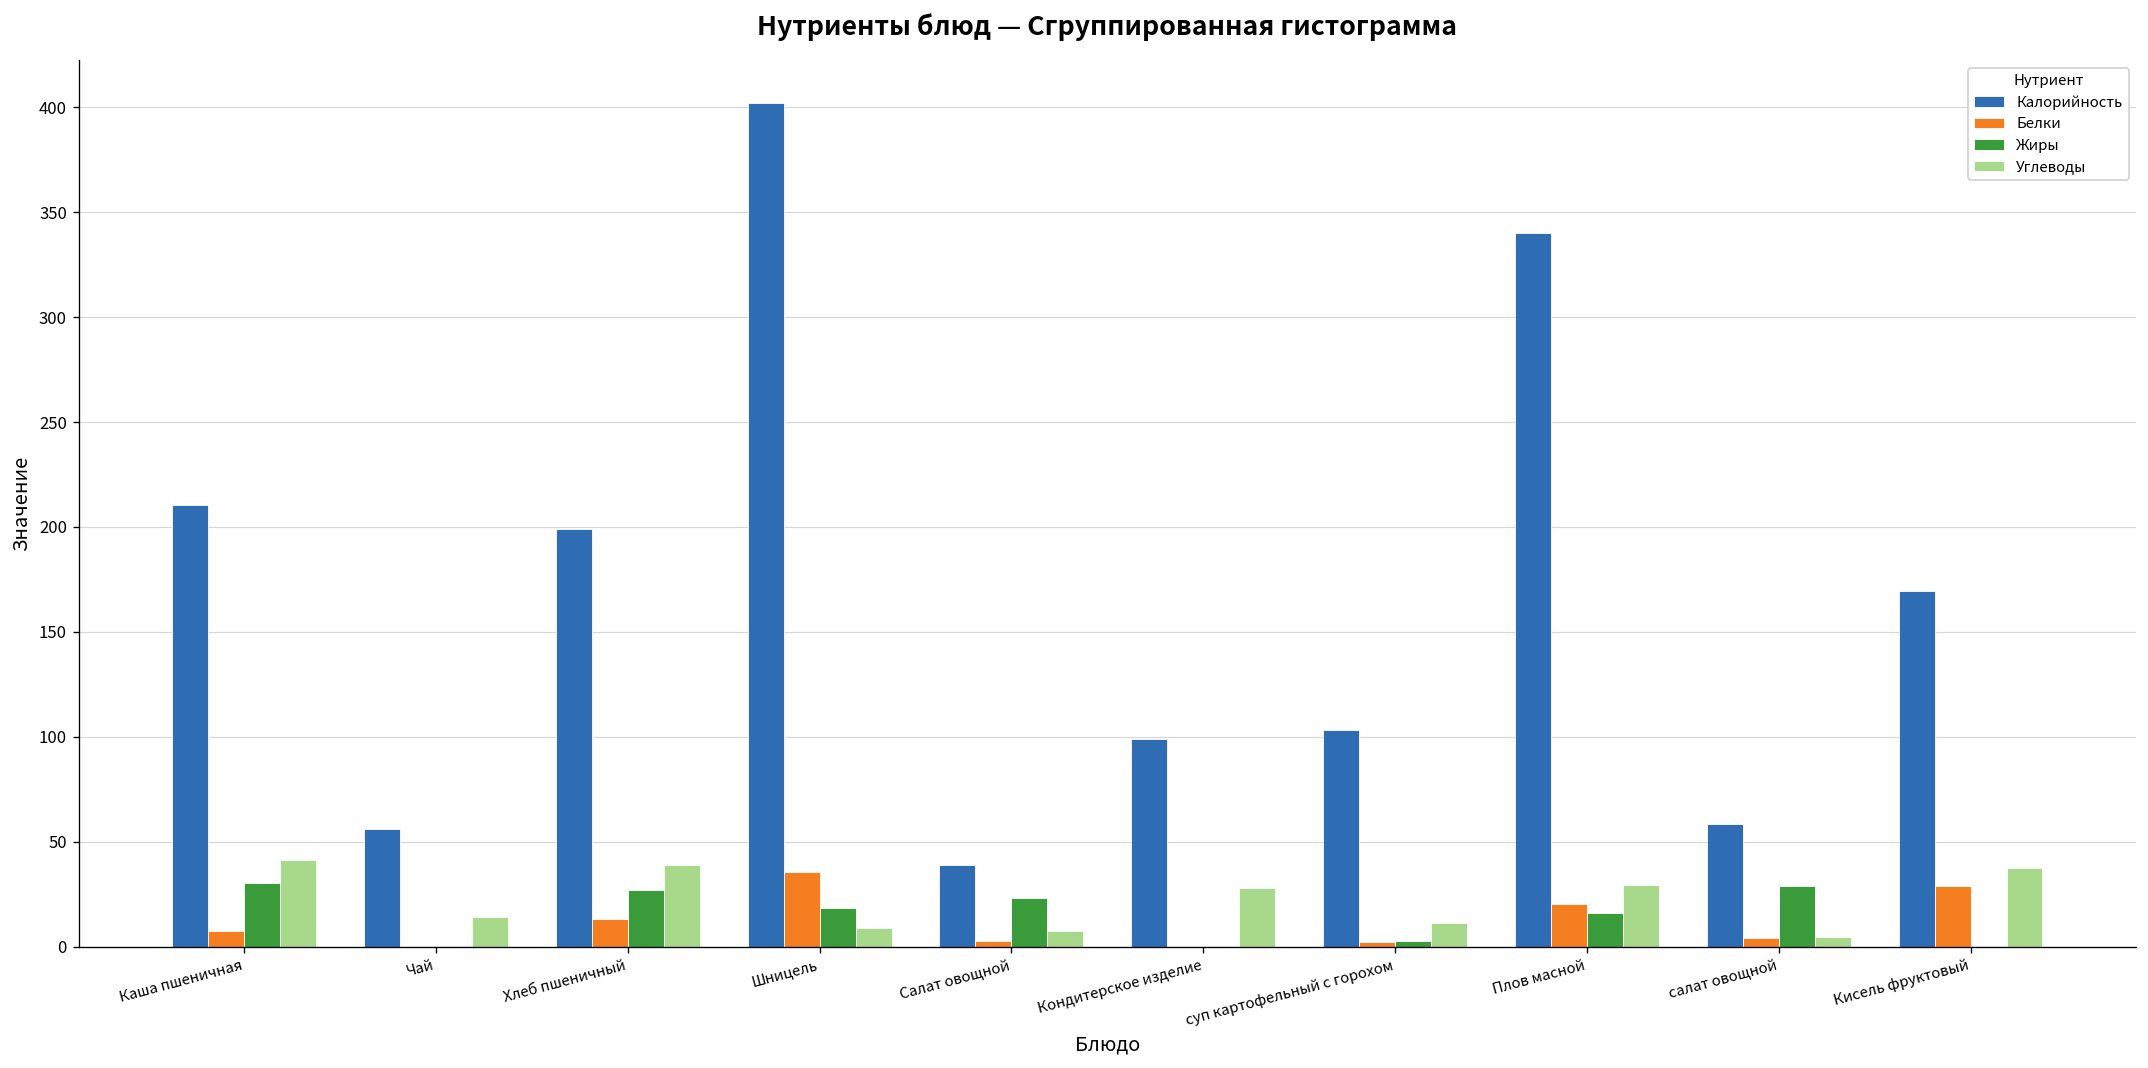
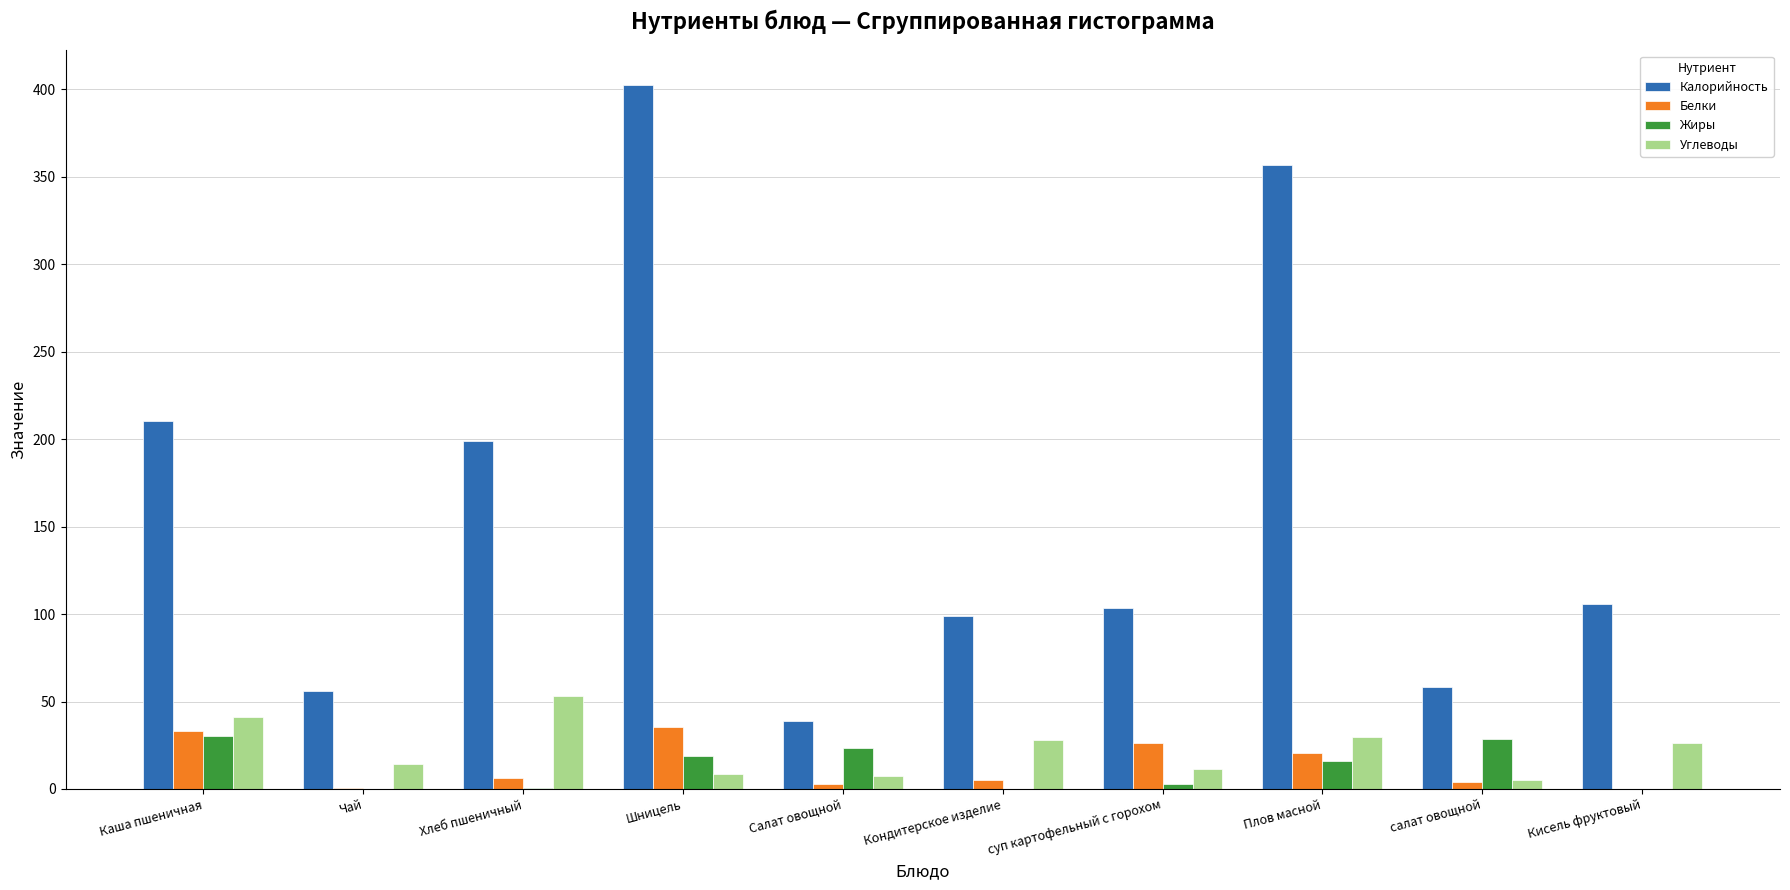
Белки, Каша пшеничная: 8 -> 33
Белки, Хлеб пшеничный: 13 -> 6
Жиры, Хлеб пшеничный: 27 -> 1
Углеводы, Хлеб пшеничный: 39 -> 53
Белки, Кондитерское изделие: 0 -> 5
Белки, суп картофельный с горохом: 3 -> 26
Калорийность, Плов масной: 340 -> 357
Калорийность, Кисель фруктовый: 170 -> 106
Белки, Кисель фруктовый: 29 -> 0
Углеводы, Кисель фруктовый: 38 -> 26
